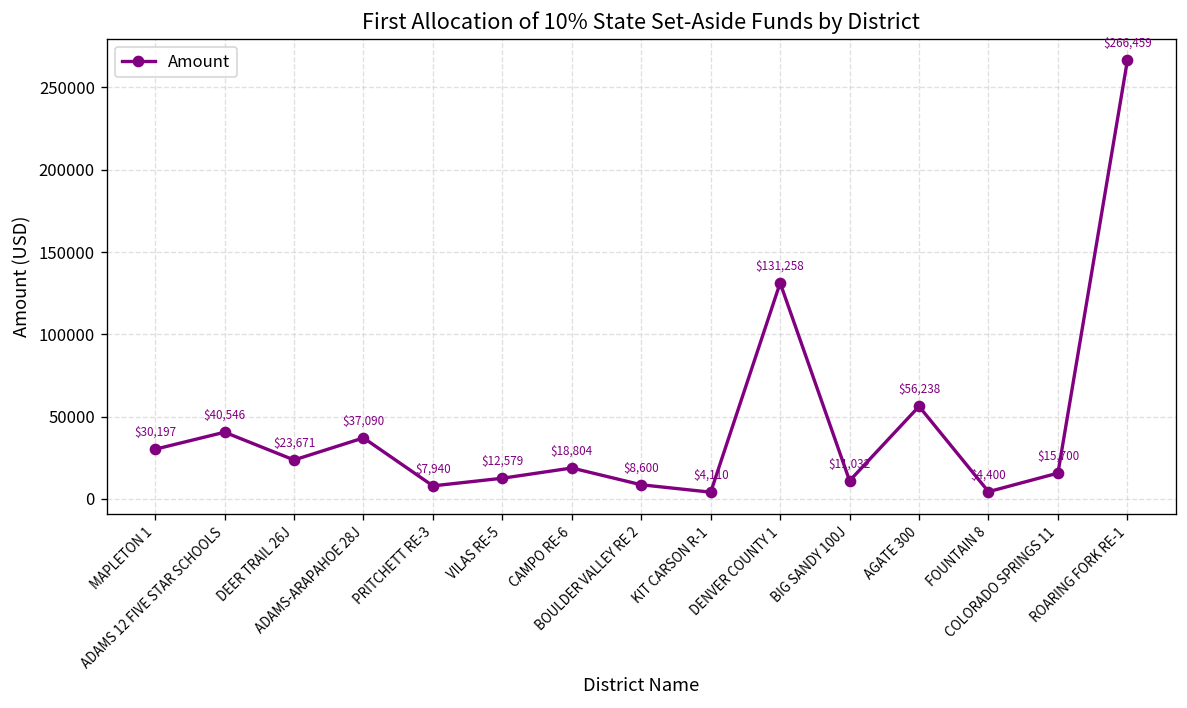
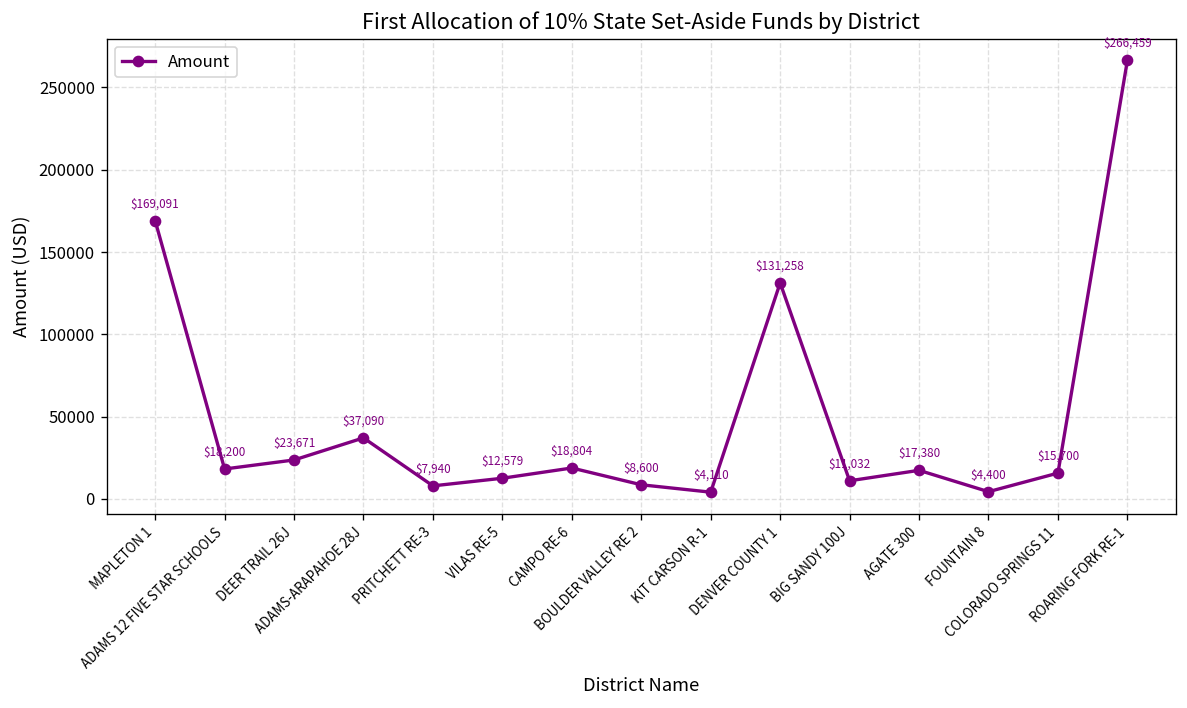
MAPLETON 1: $30,197 -> $169,091
ADAMS 12 FIVE STAR SCHOOLS: $40,546 -> $18,200
AGATE 300: $56,238 -> $17,380
